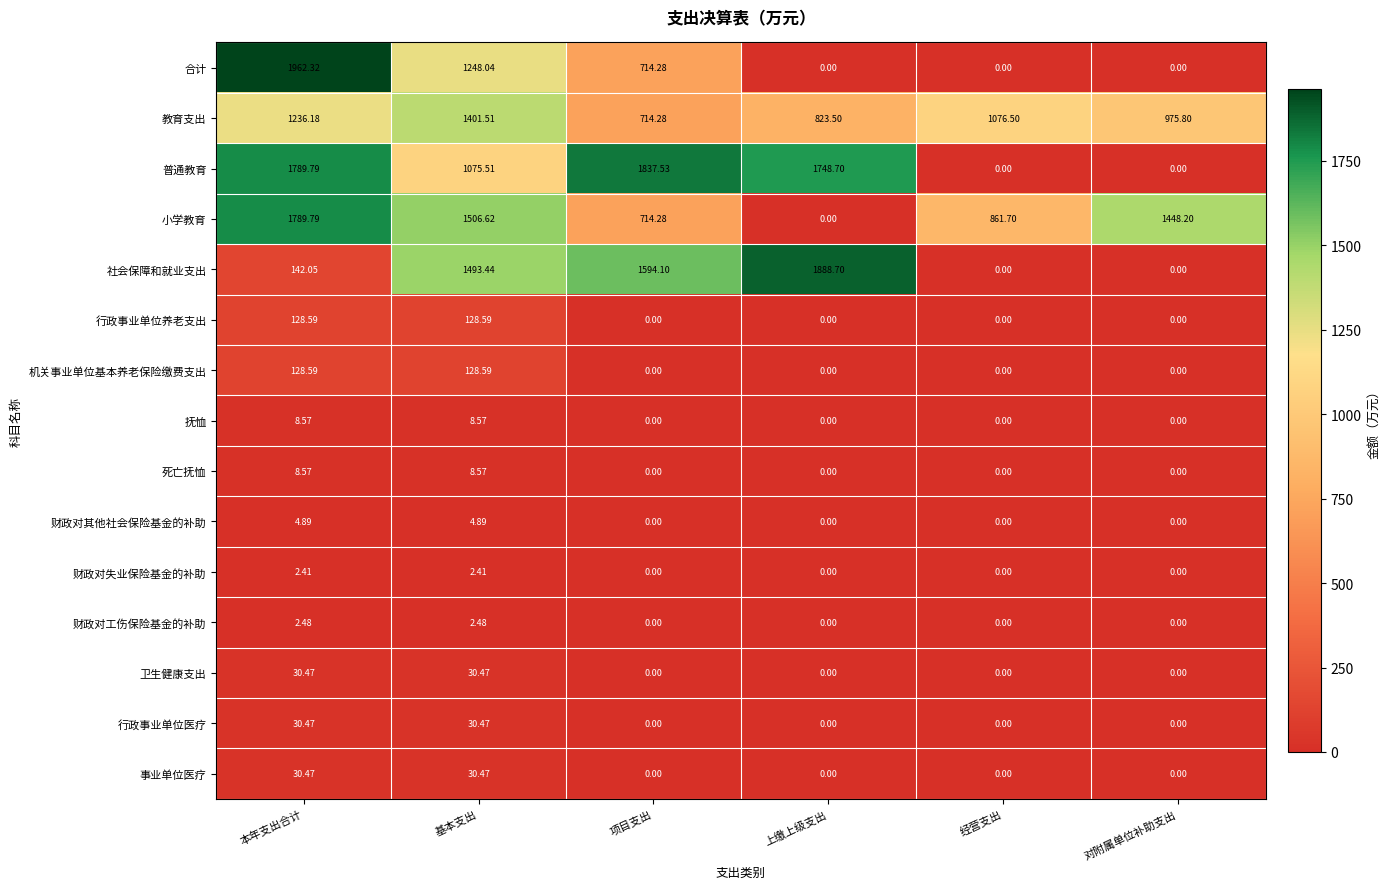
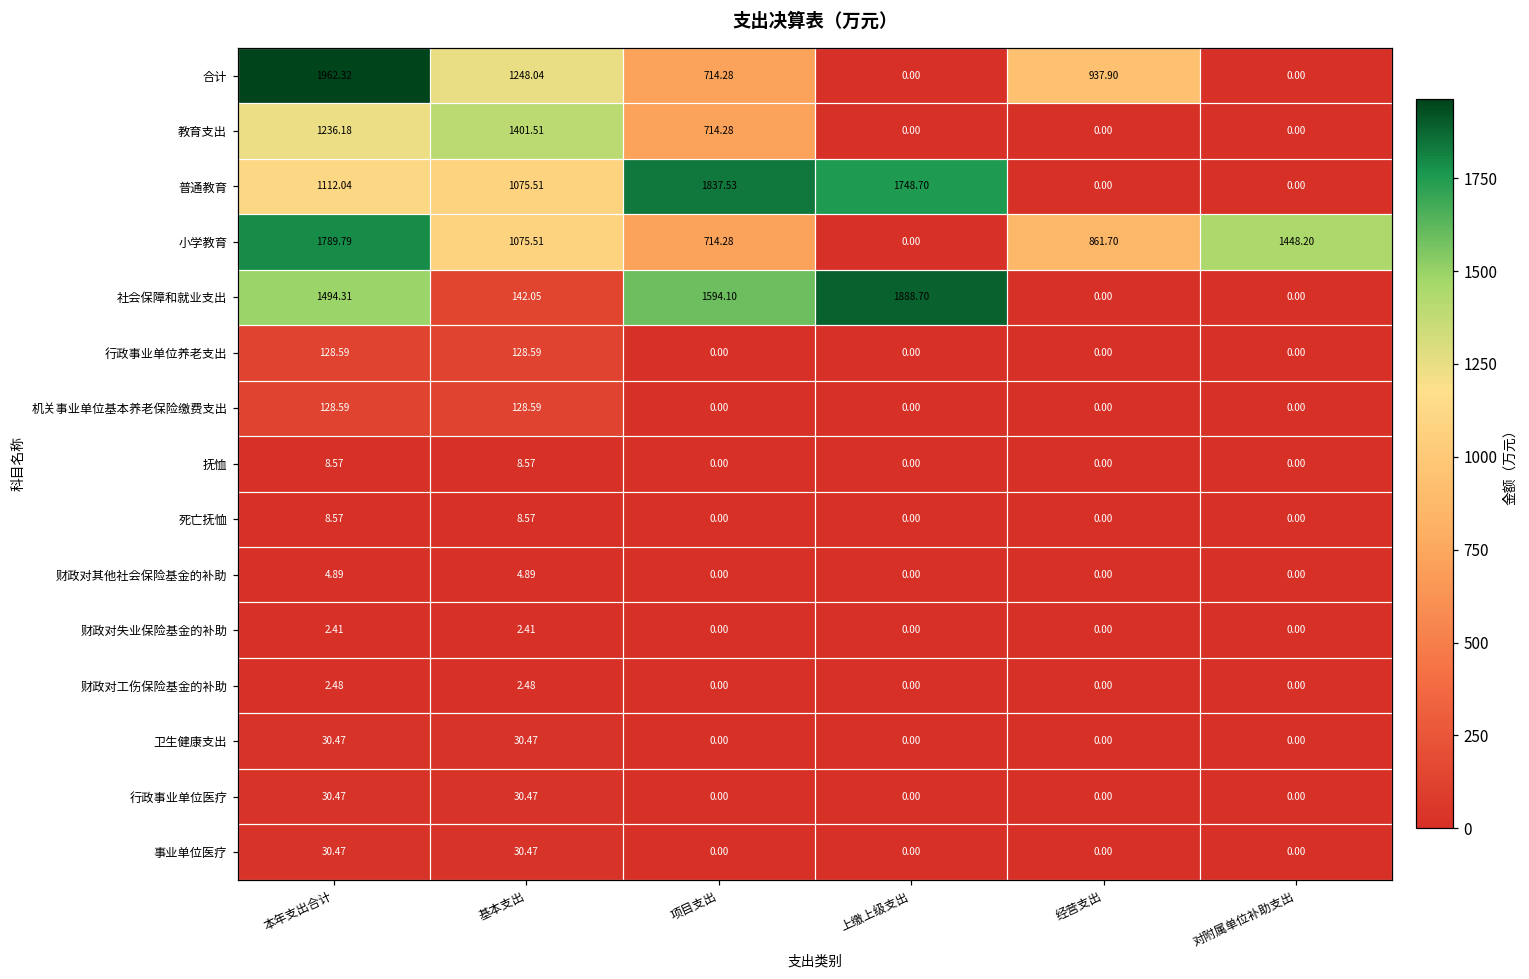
合计, 经营支出: 0.00 -> 937.90
教育支出, 上缴上级支出: 823.50 -> 0.00
教育支出, 经营支出: 1076.50 -> 0.00
教育支出, 对附属单位补助支出: 975.80 -> 0.00
普通教育, 本年支出合计: 1789.79 -> 1112.04
小学教育, 基本支出: 1506.62 -> 1075.51
社会保障和就业支出, 本年支出合计: 142.05 -> 1494.31
社会保障和就业支出, 基本支出: 1493.44 -> 142.05
